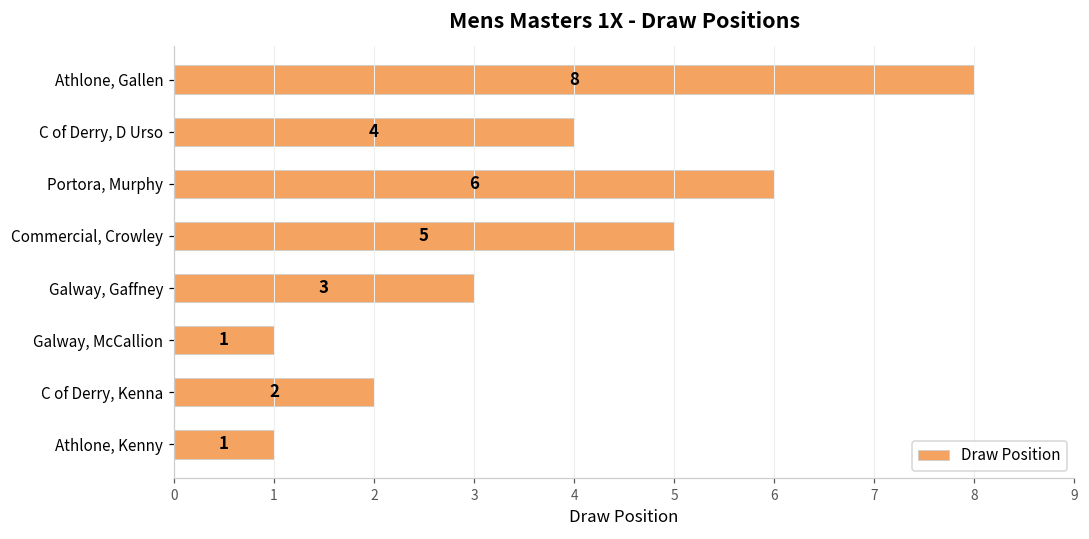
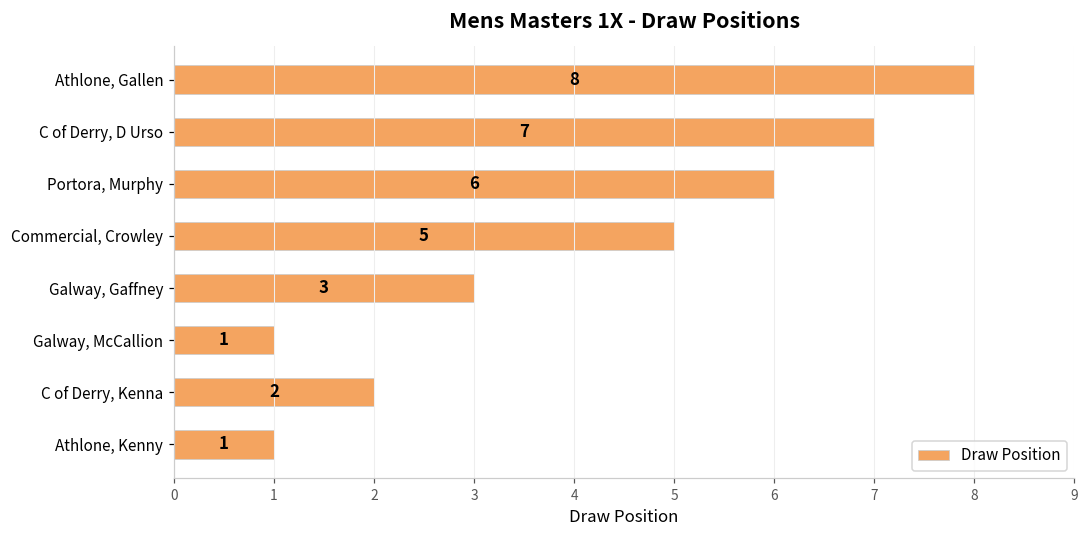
C of Derry, D Urso: 4 -> 7
